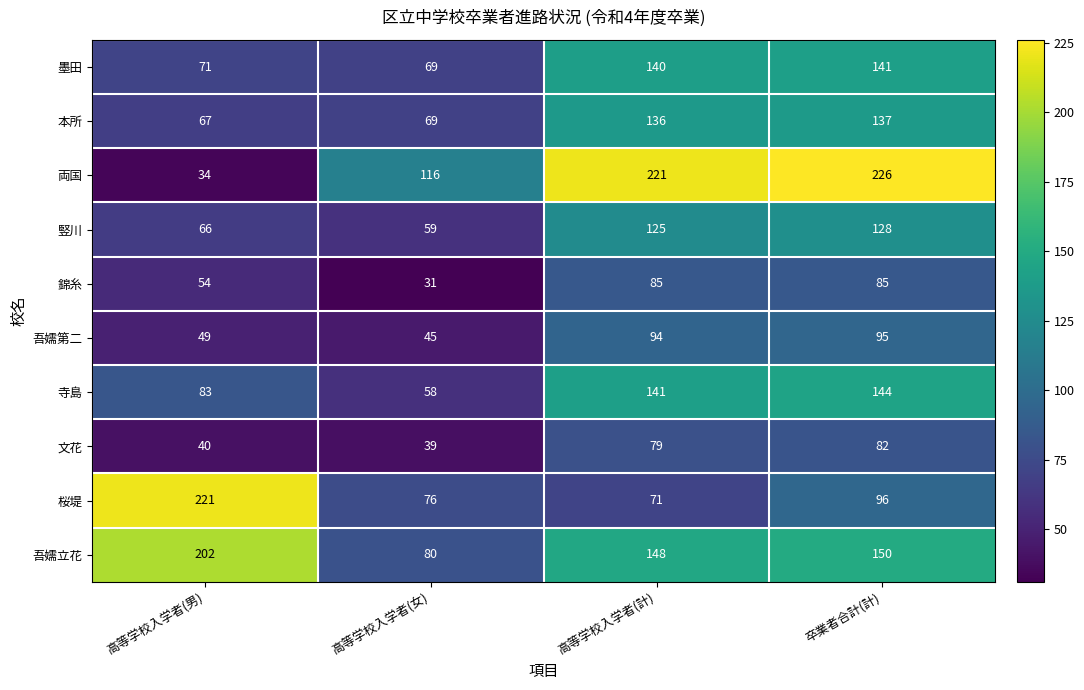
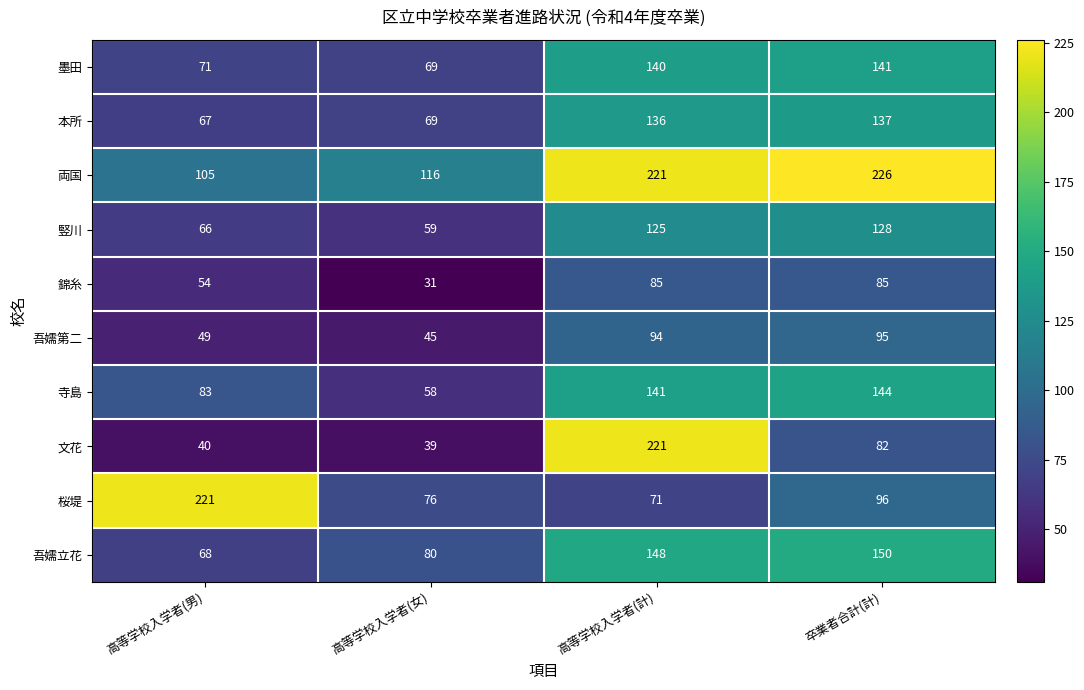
両国, 高等学校入学者(男): 34 -> 105
文花, 高等学校入学者(計): 79 -> 221
吾嬬立花, 高等学校入学者(男): 202 -> 68
